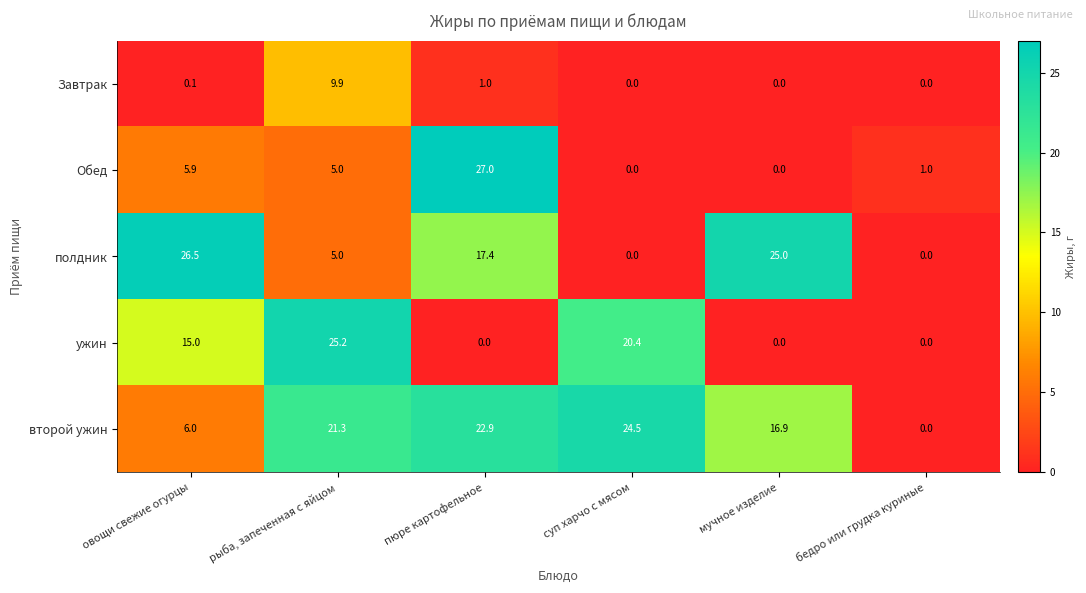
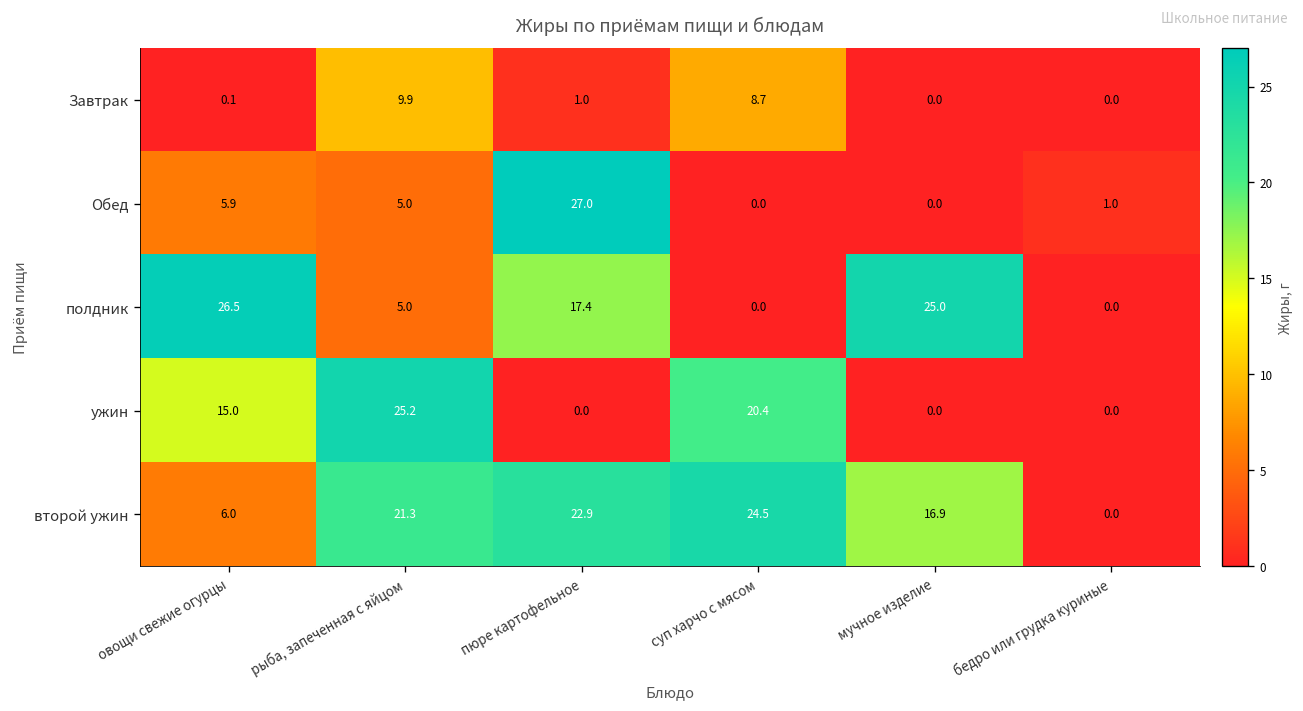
Завтрак, суп харчо с мясом: 0.0 -> 8.7
